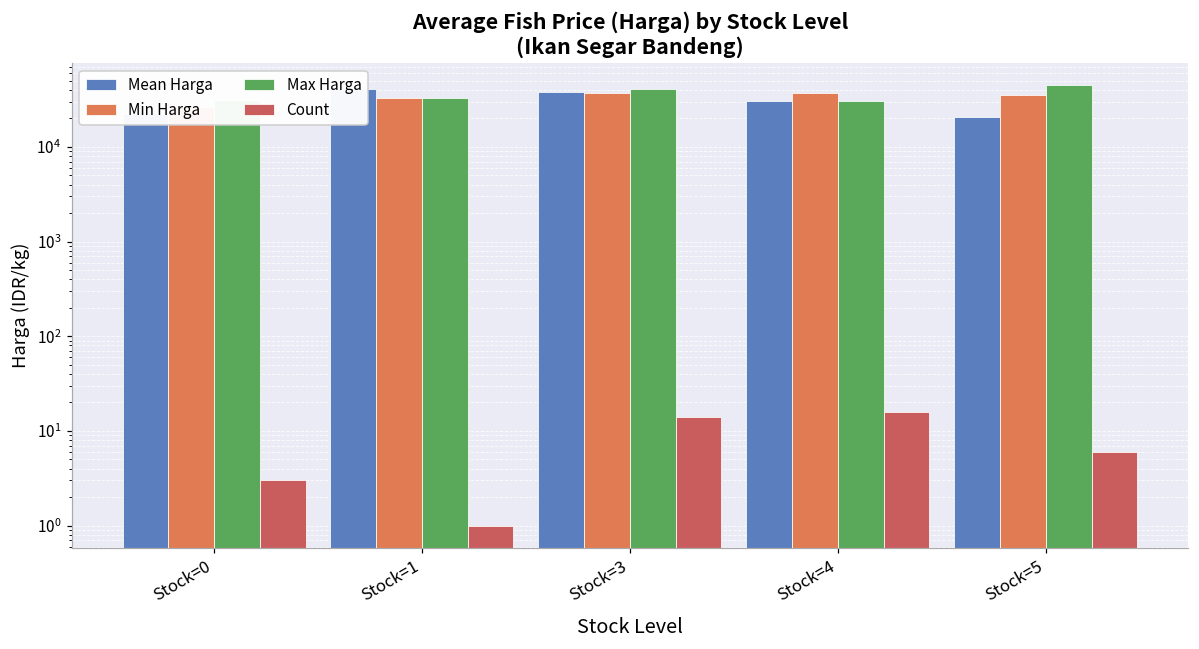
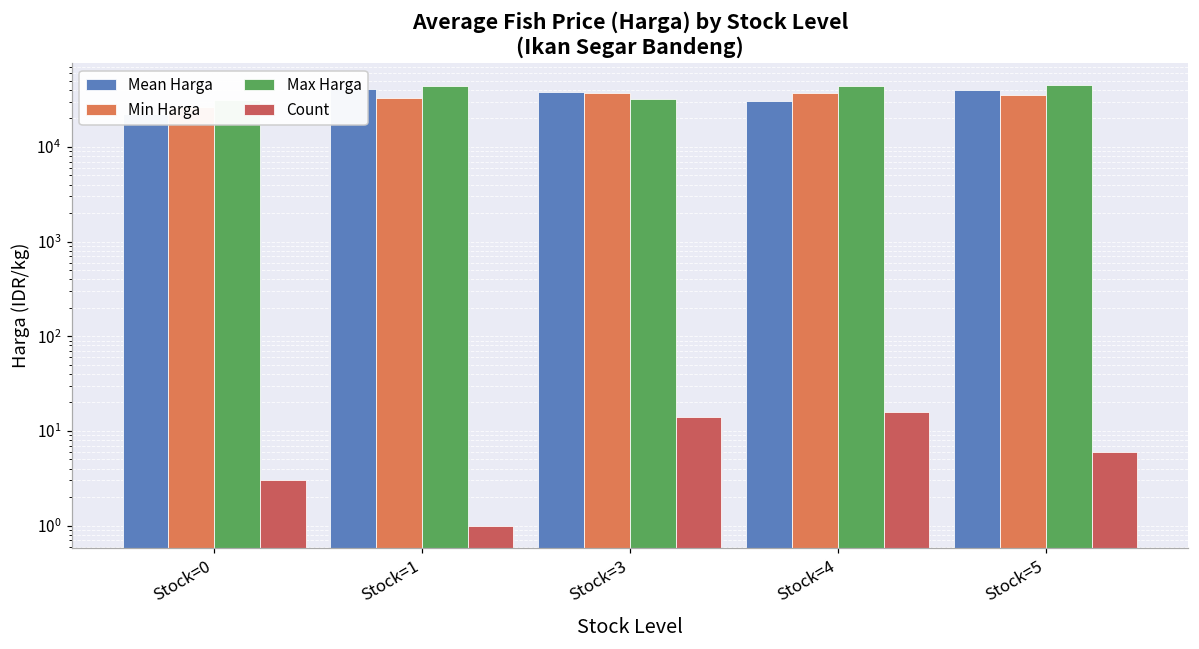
Max Harga, Stock=1: 33000 -> 40000
Max Harga, Stock=3: 40000 -> 32000
Max Harga, Stock=4: 30000 -> 40000
Mean Harga, Stock=5: 21000 -> 40000
